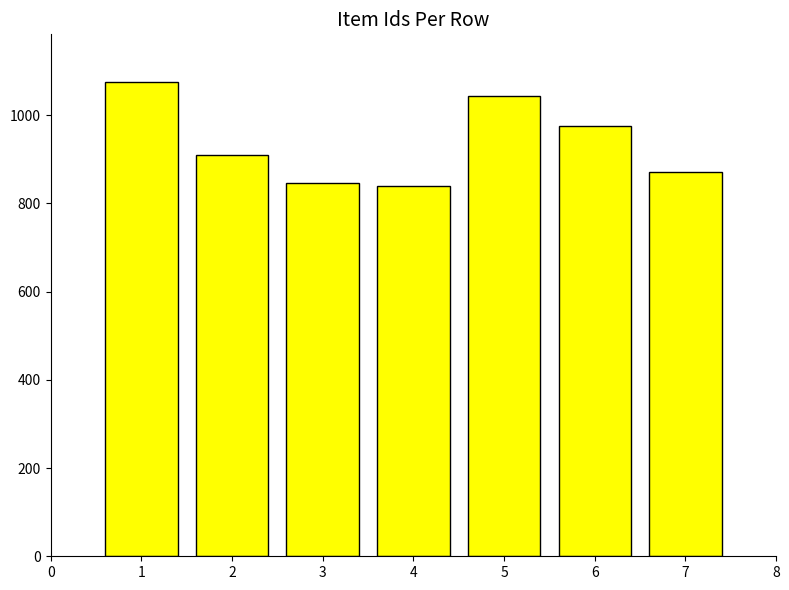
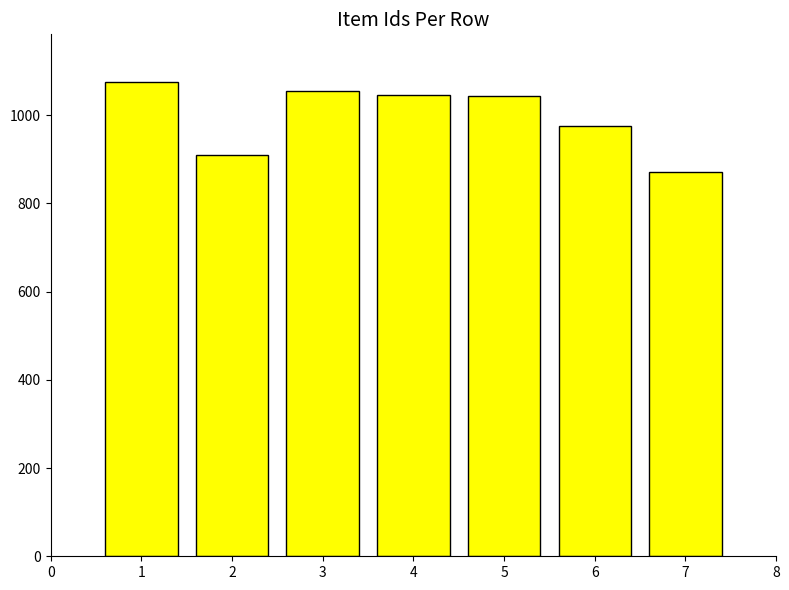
3: 850 -> 1060
4: 840 -> 1050
